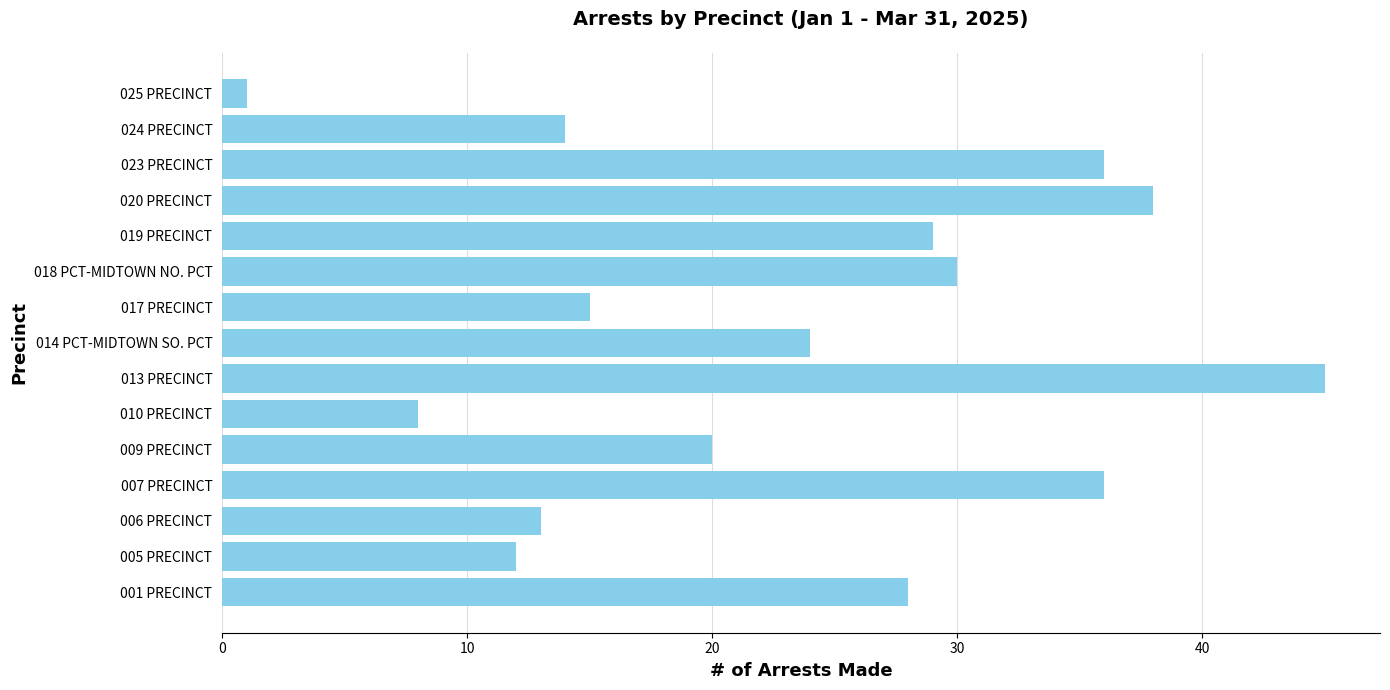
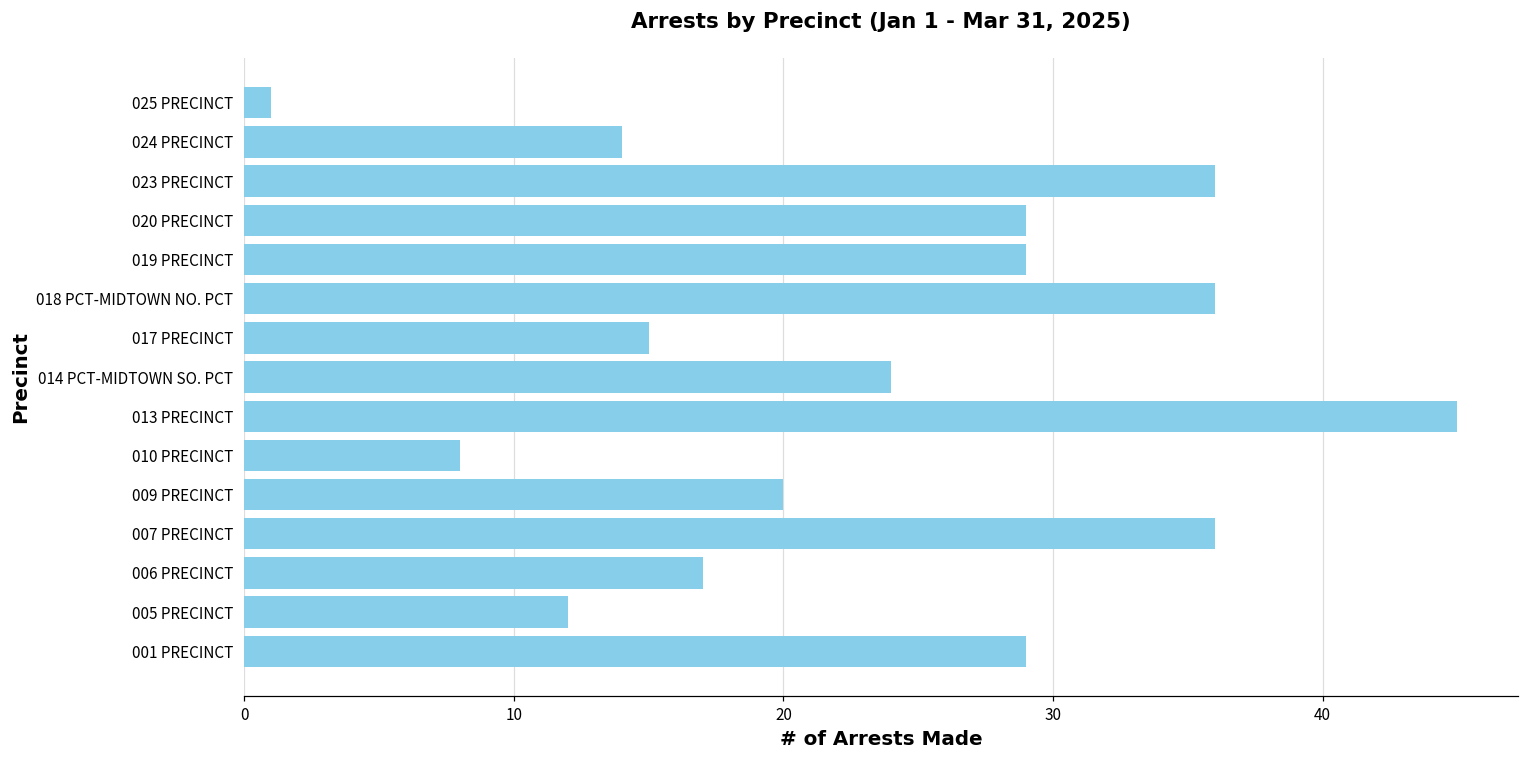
020 PRECINCT: 38 -> 29
018 PCT-MIDTOWN NO. PCT: 30 -> 36
006 PRECINCT: 13 -> 17
001 PRECINCT: 28 -> 29
